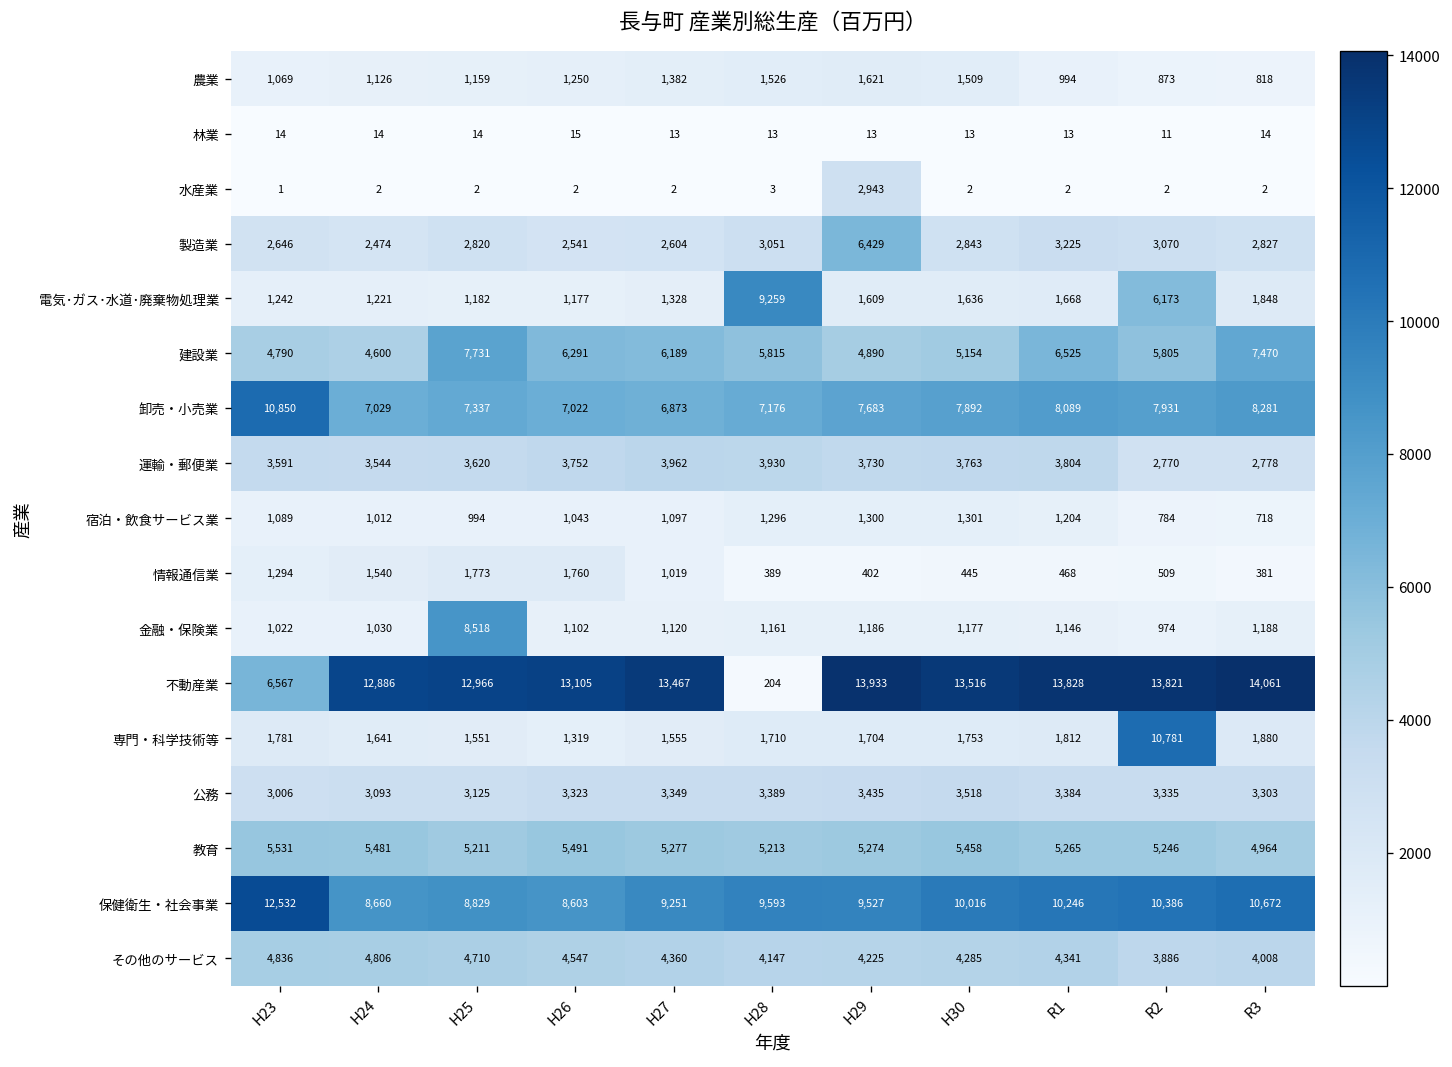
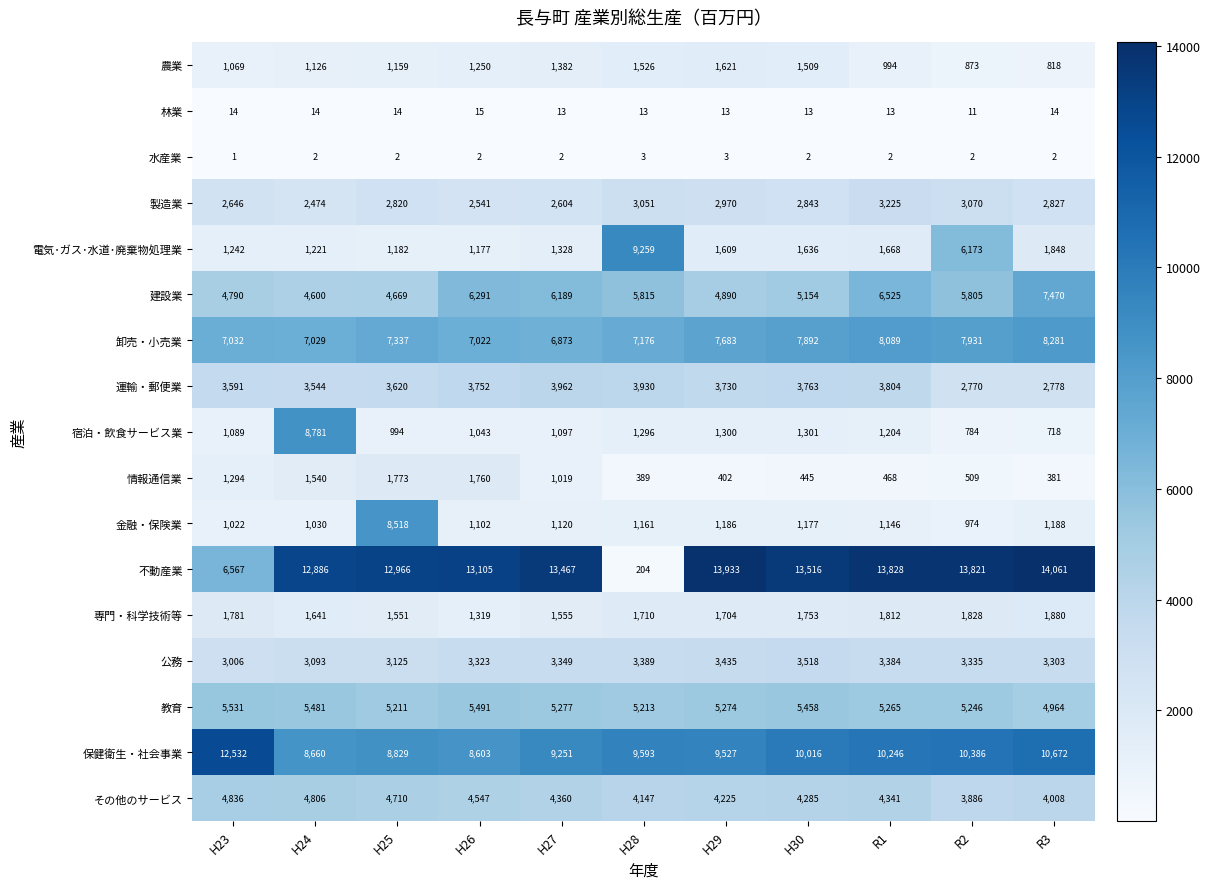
水産業, H29: 2,943 -> 3
製造業, H29: 6,429 -> 2,970
建設業, H25: 7,731 -> 4,669
卸売・小売業, H23: 10,850 -> 7,032
宿泊・飲食サービス業, H24: 1,012 -> 8,781
専門・科学技術等, R2: 10,781 -> 1,828
